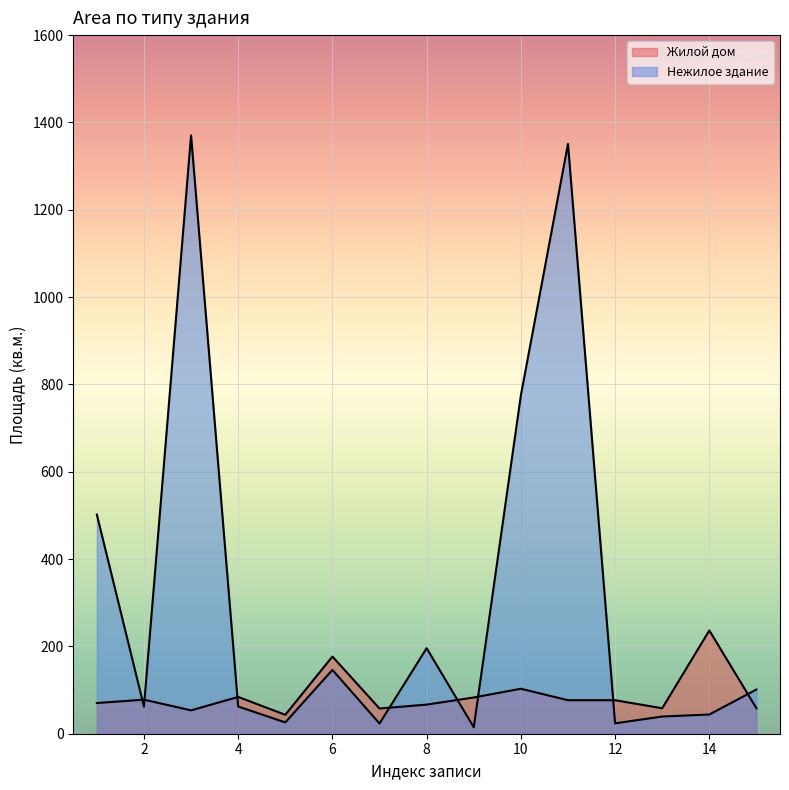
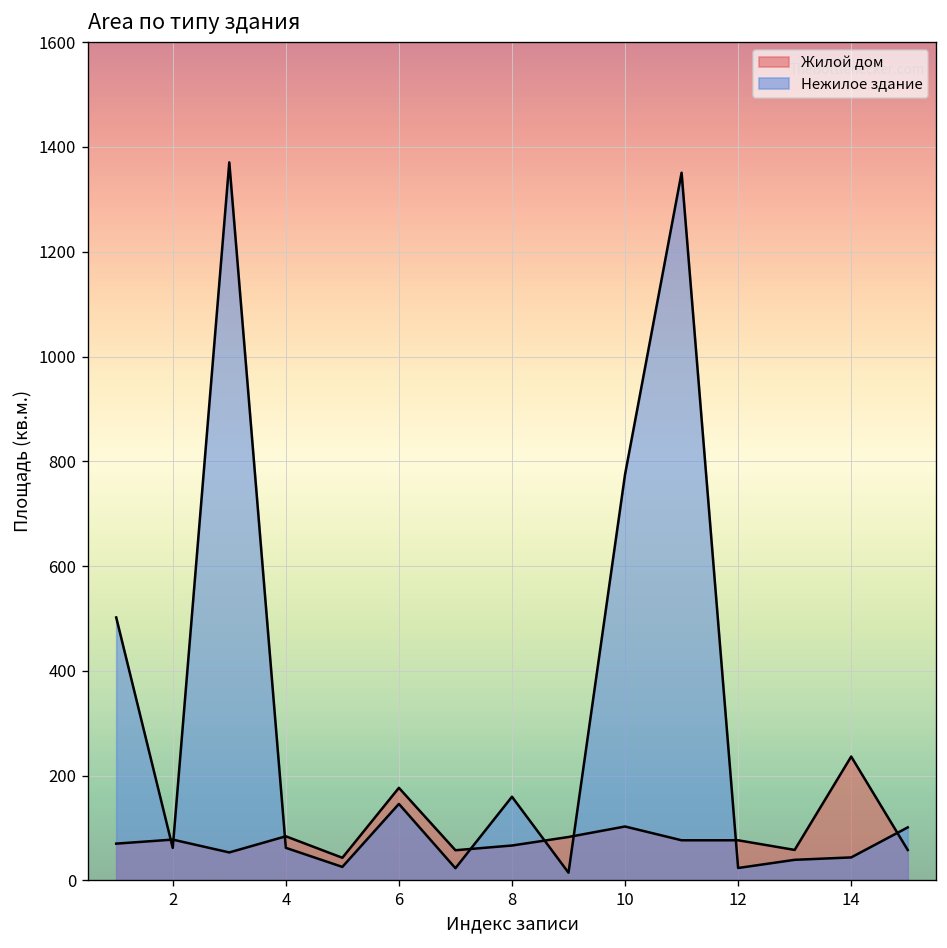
Нежилое здание, 8: 200 -> 160
